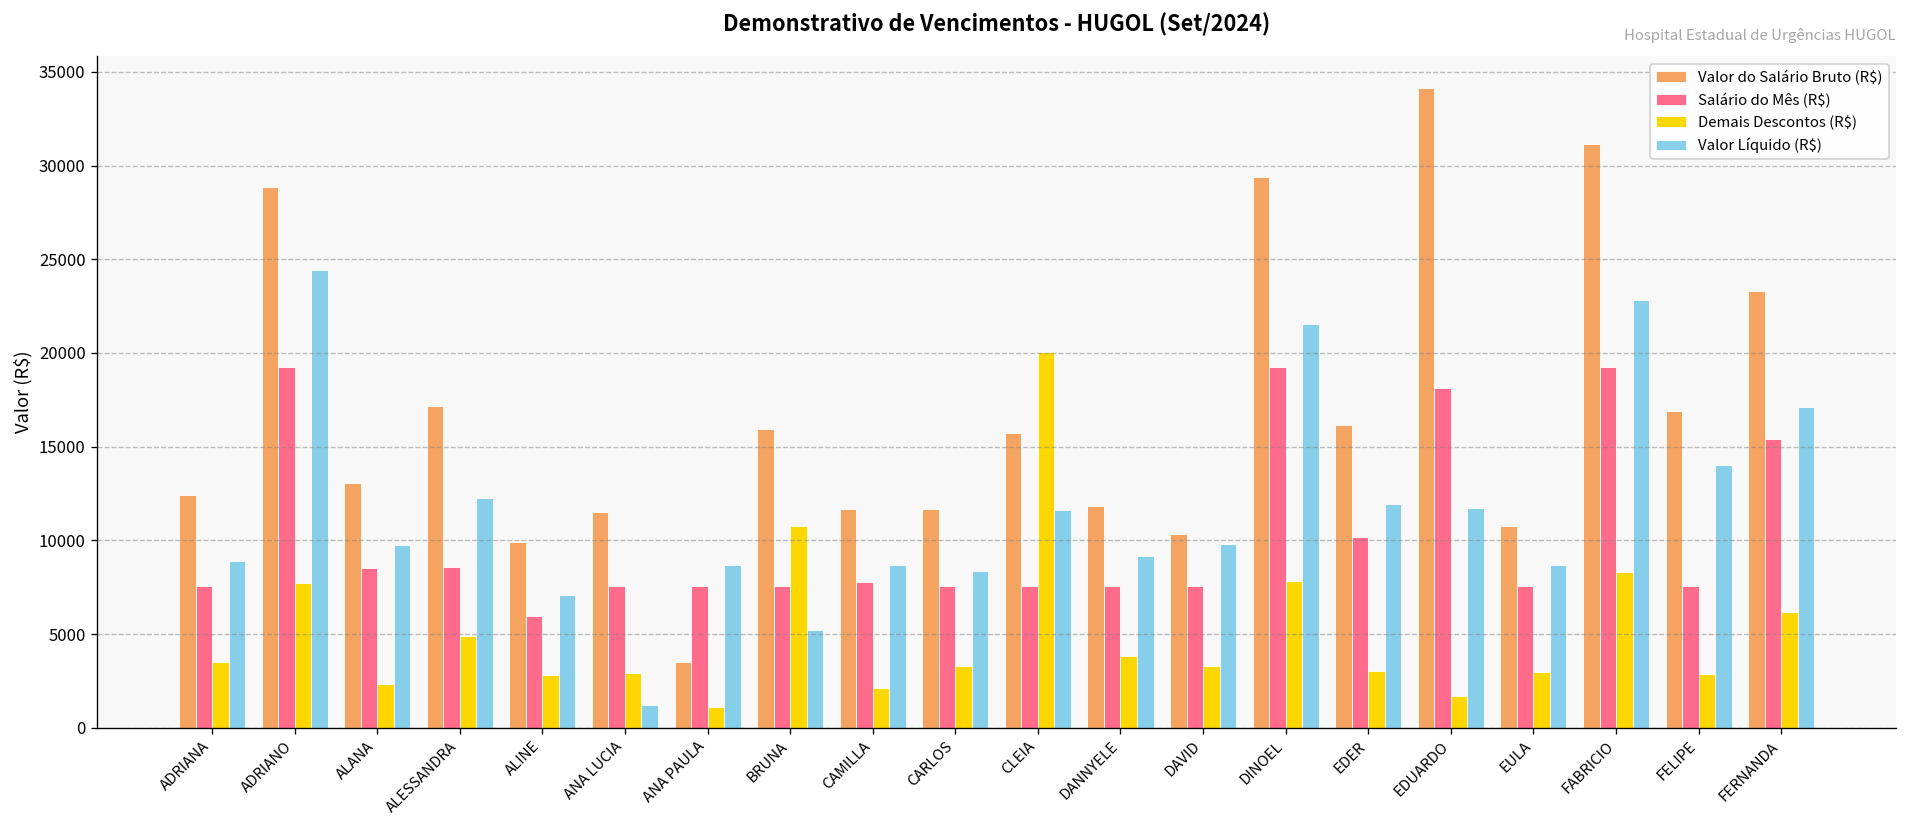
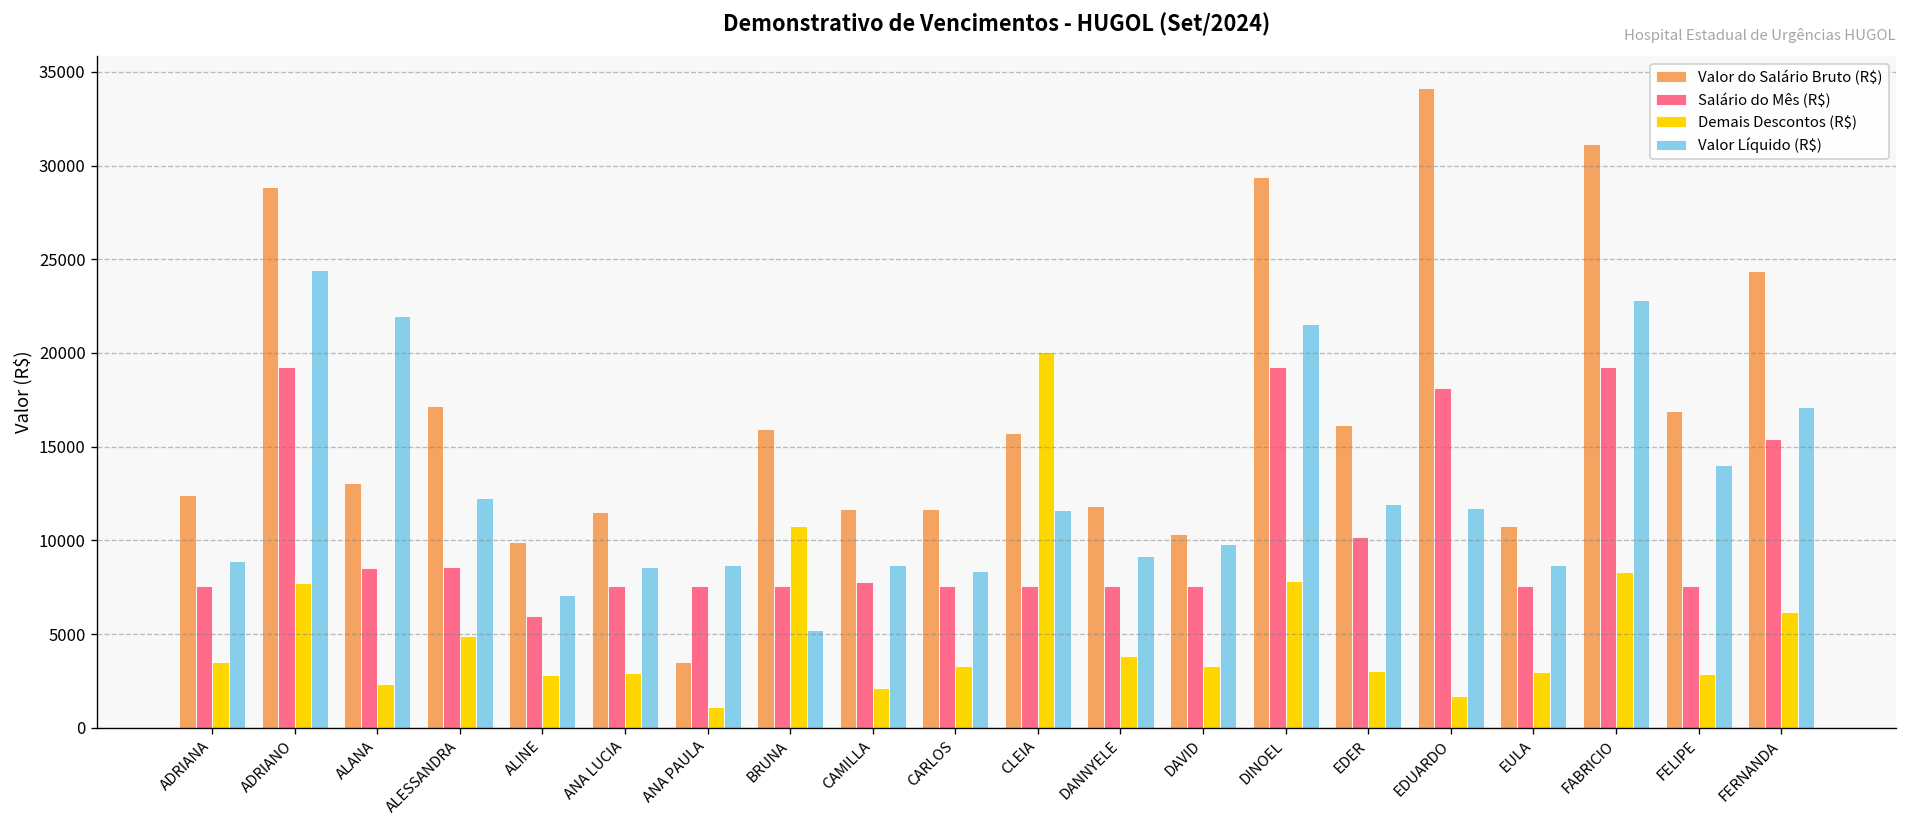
Valor Líquido (R$), ALANA: 9800 -> 22000
Valor Líquido (R$), ANA LUCIA: 1200 -> 8600
Valor do Salário Bruto (R$), FERNANDA: 23300 -> 24400
